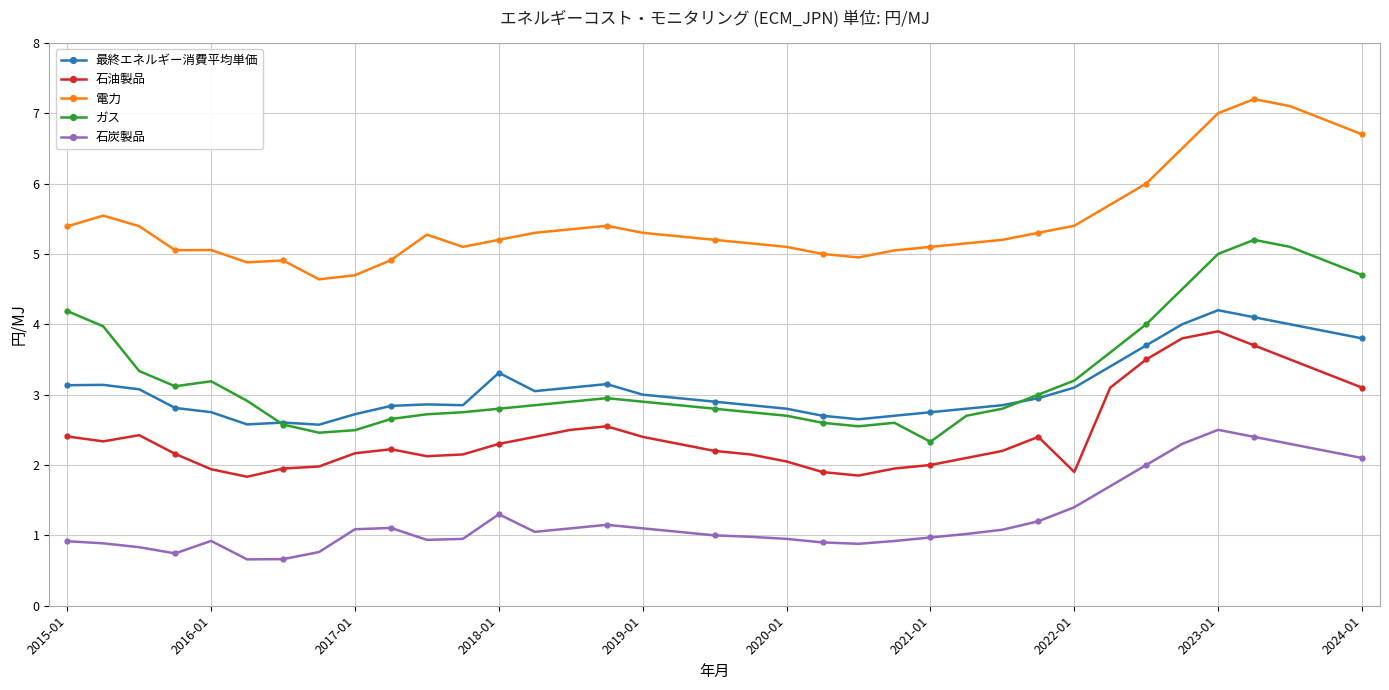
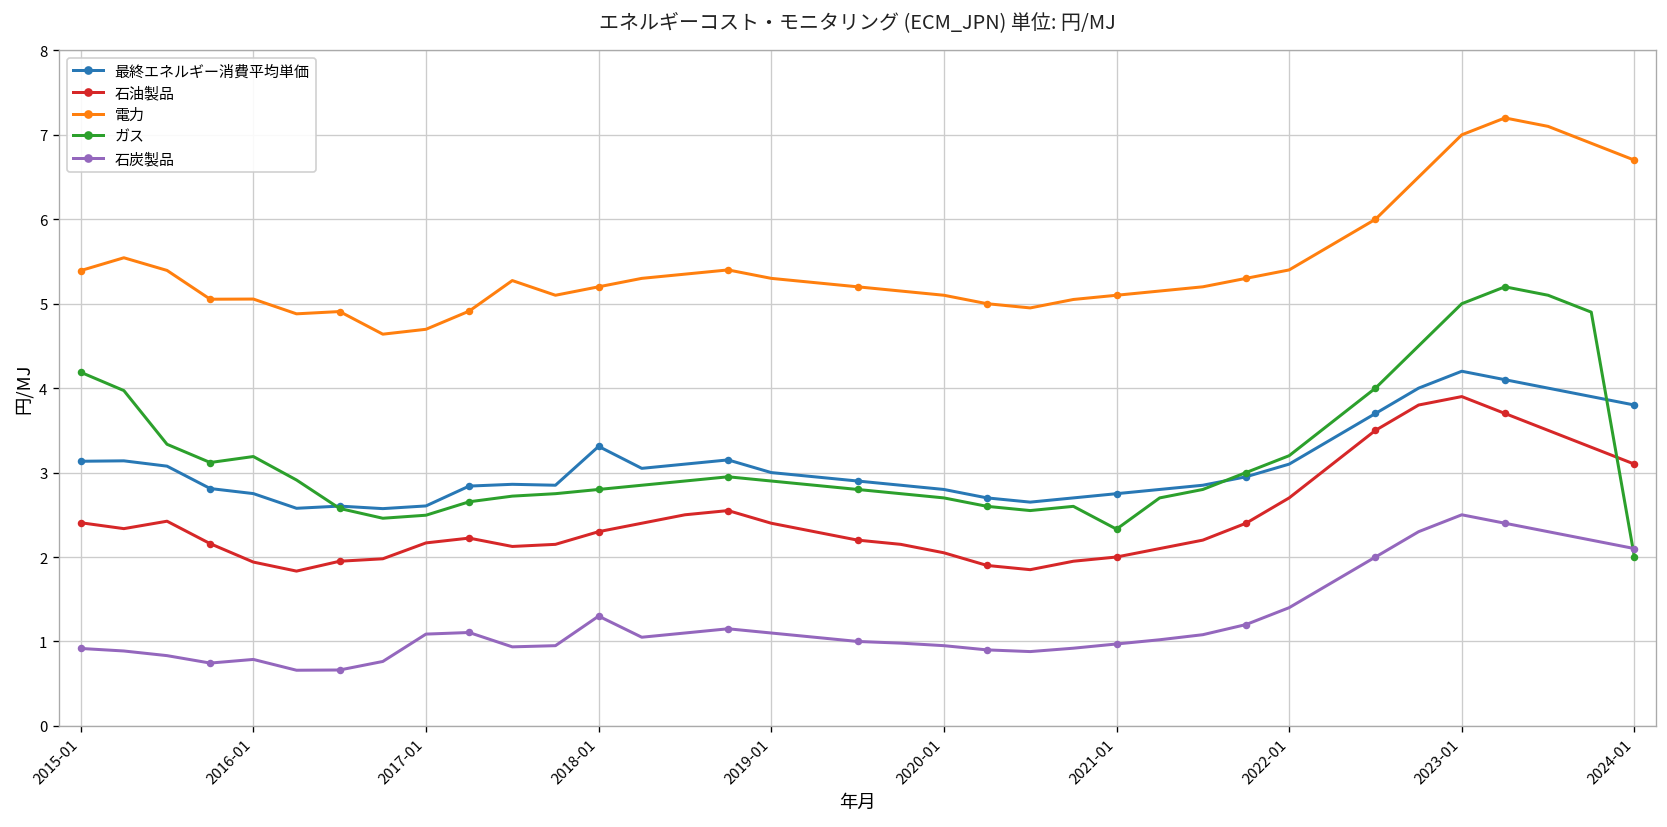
石炭製品, 2016-01: 0.9 -> 0.8
最終エネルギー消費平均単価, 2017-01: 2.7 -> 2.6
石油製品, 2022-01: 1.9 -> 2.7
ガス, 2024-01: 4.7 -> 2.0
